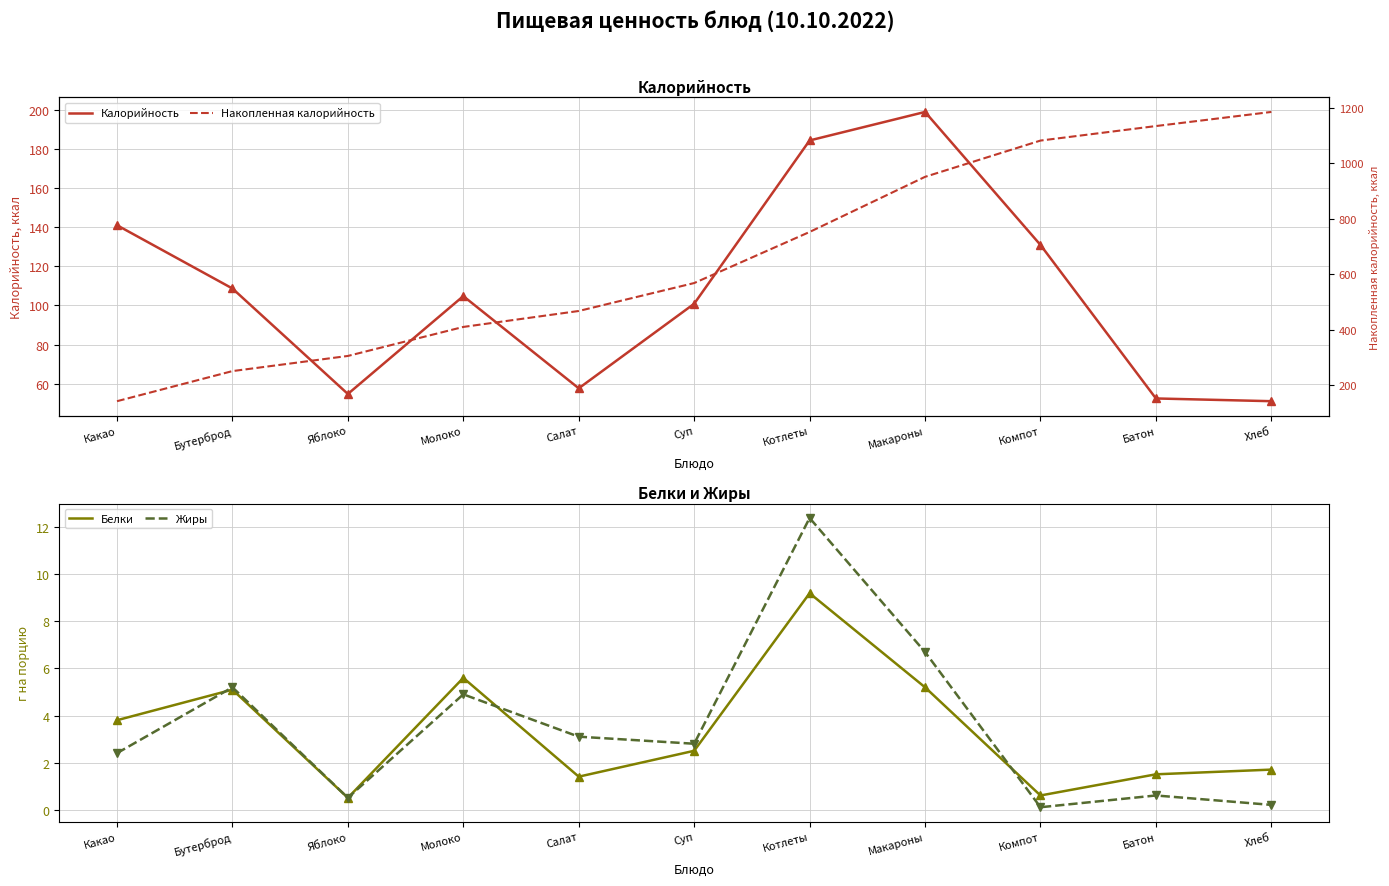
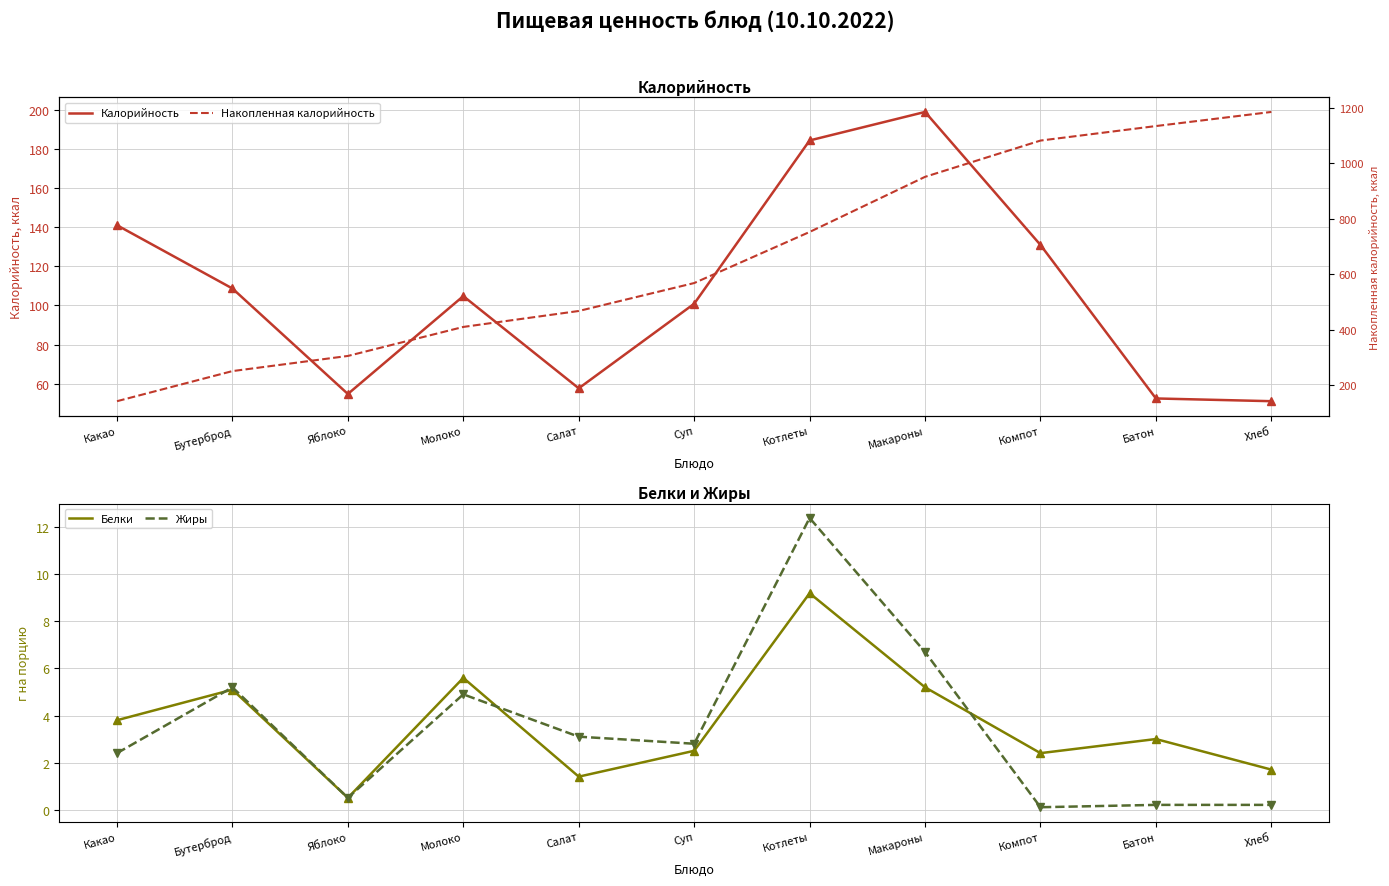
Белки и Жиры, Белки, Компот: 0.6 -> 2.4
Белки и Жиры, Белки, Батон: 1.5 -> 3.0
Белки и Жиры, Жиры, Батон: 0.6 -> 0.2
